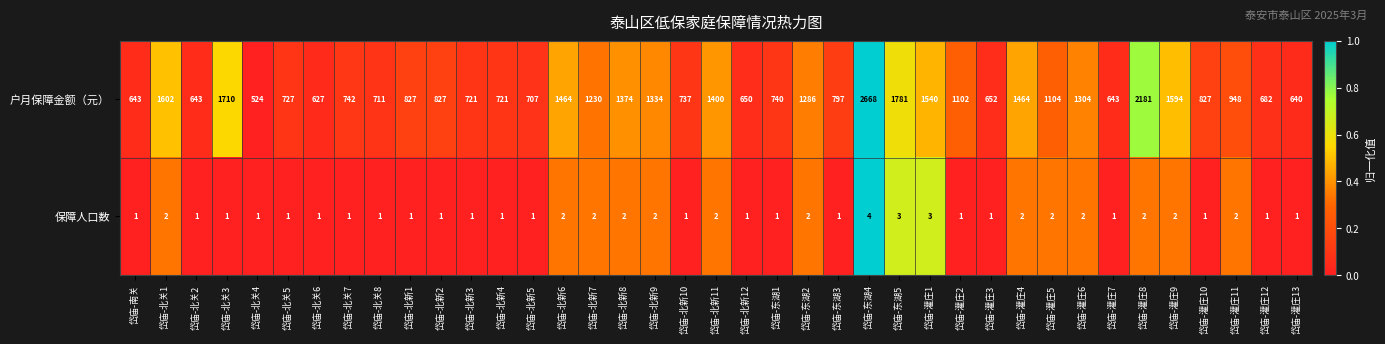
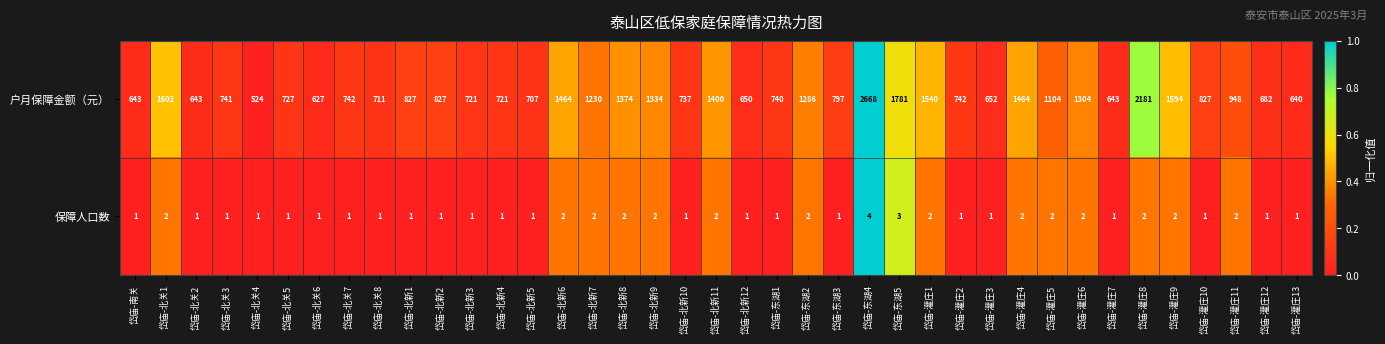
户月保障金额（元）, 岱庙-北关3: 1710 -> 741
户月保障金额（元）, 岱庙-灌庄2: 1102 -> 742
保障人口数, 岱庙-灌庄1: 3 -> 2
